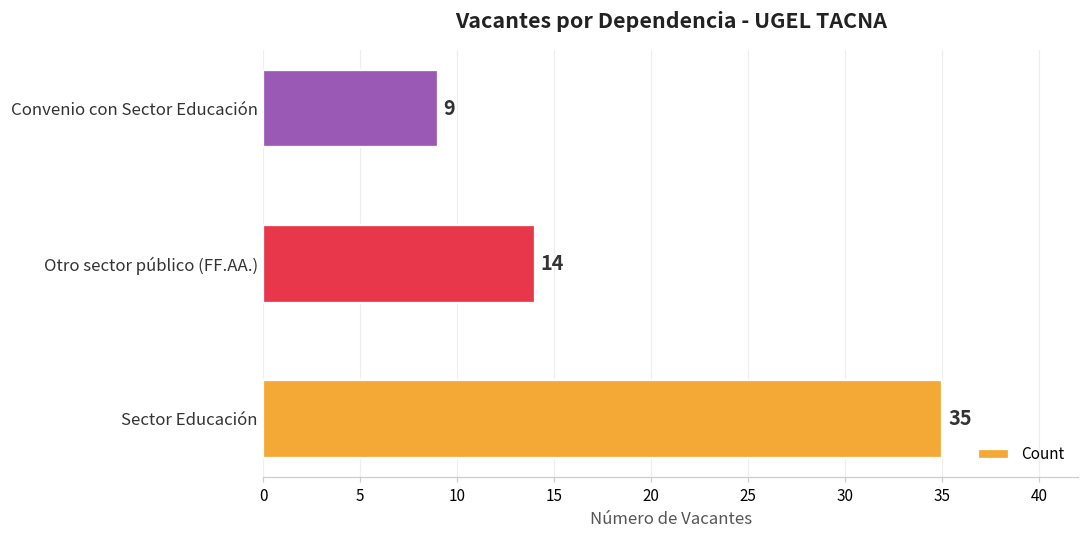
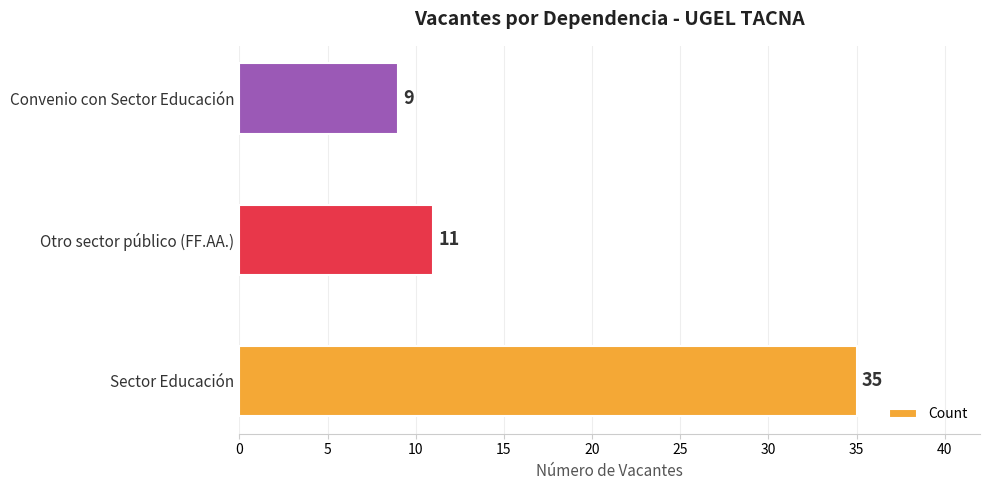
Otro sector público (FF.AA.): 14 -> 11
